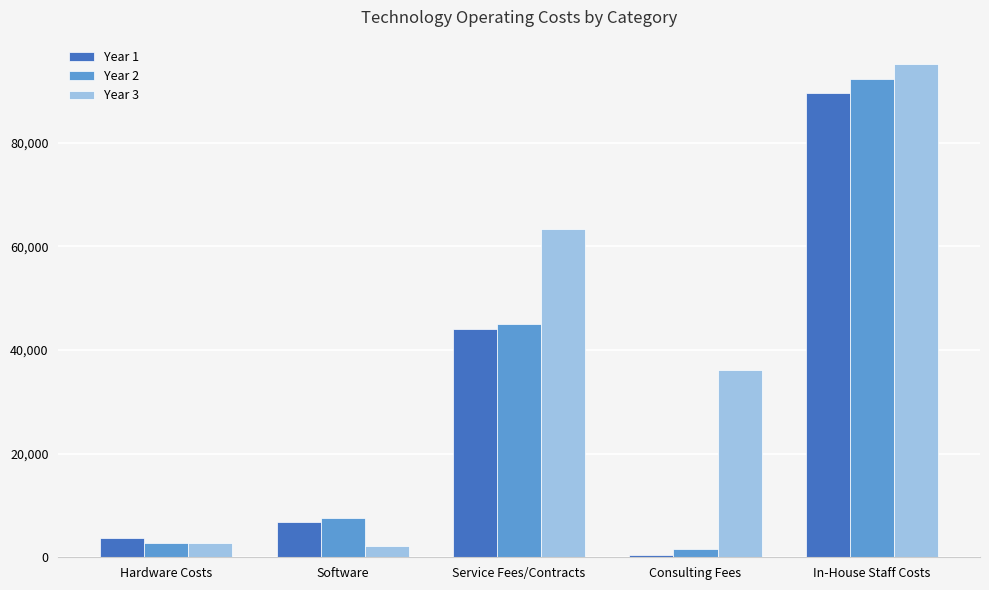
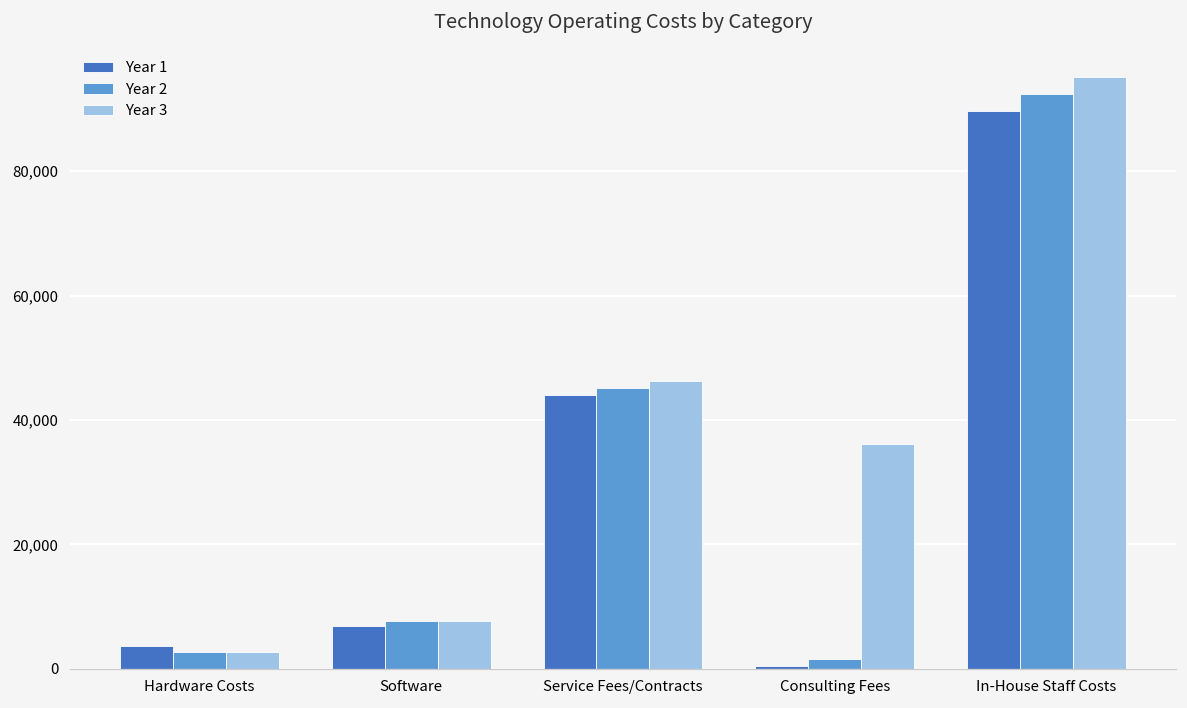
Year 3, Software: 2,000 -> 8,000
Year 3, Service Fees/Contracts: 63,000 -> 46,000
